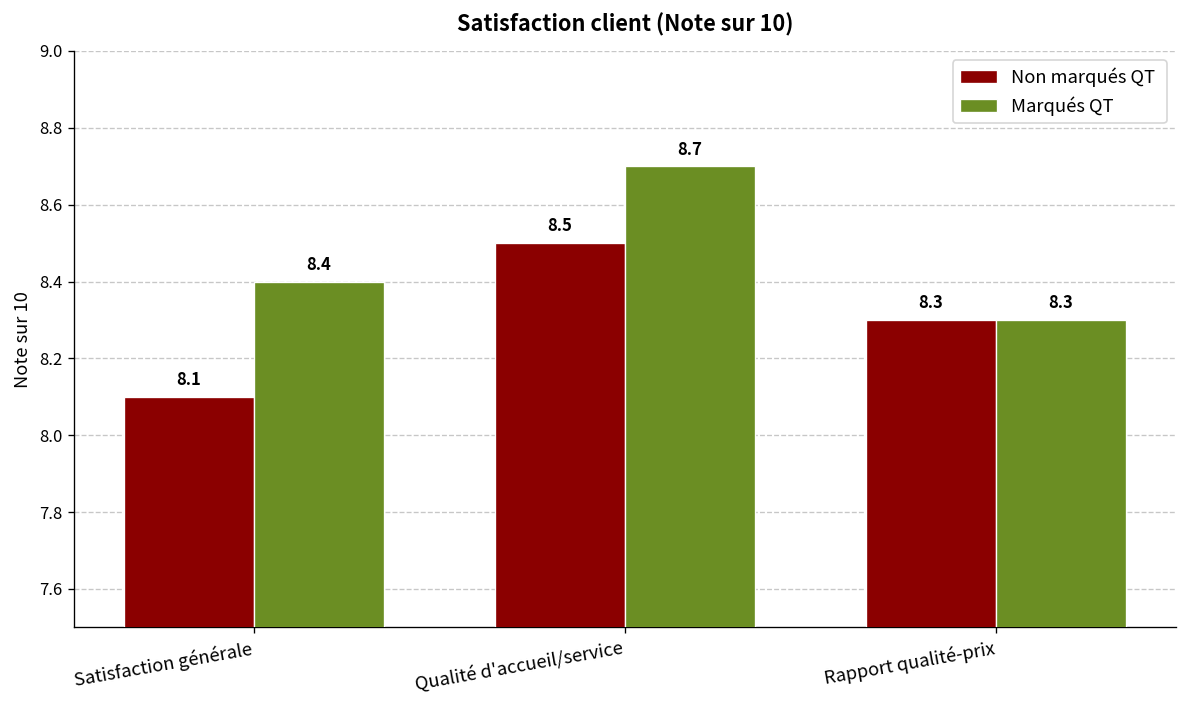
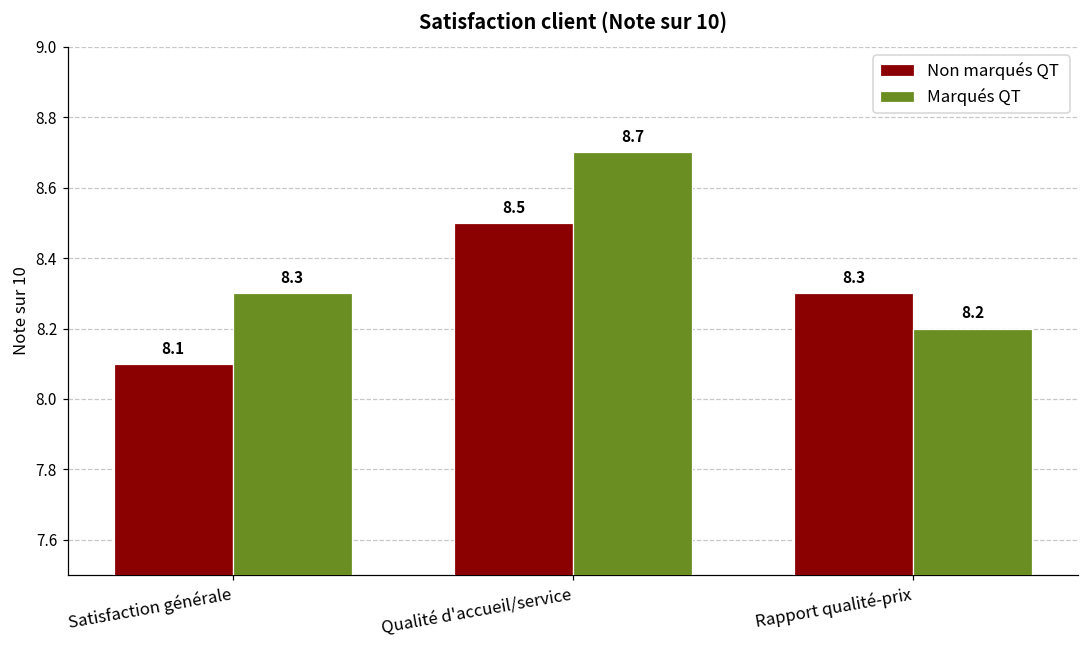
Marqués QT, Satisfaction générale: 8.4 -> 8.3
Marqués QT, Rapport qualité-prix: 8.3 -> 8.2
